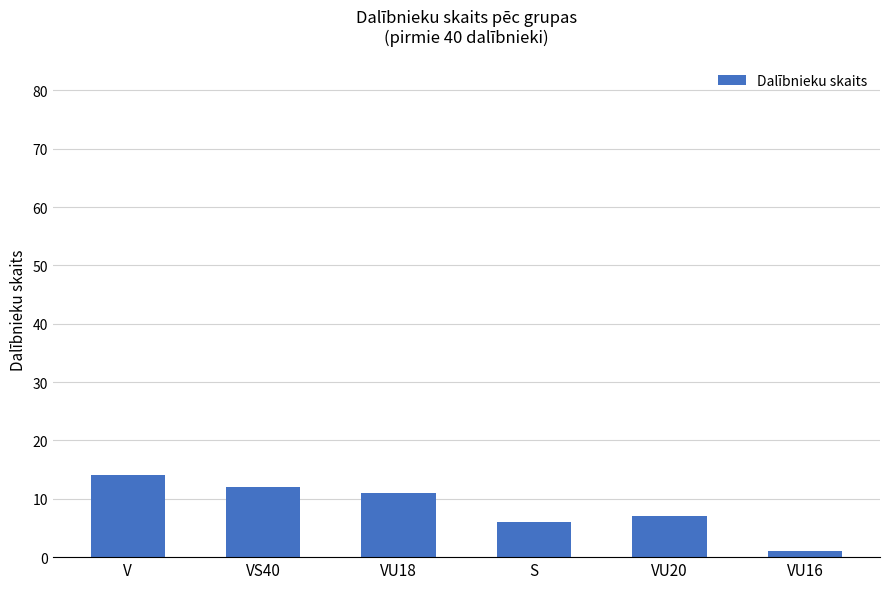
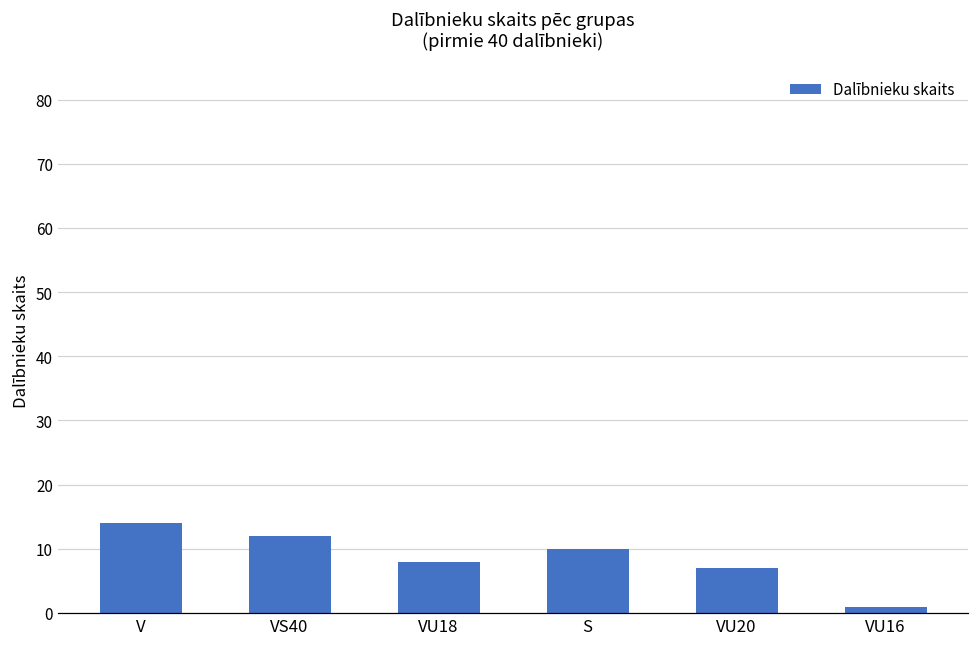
VU18: 11 -> 8
S: 6 -> 10
